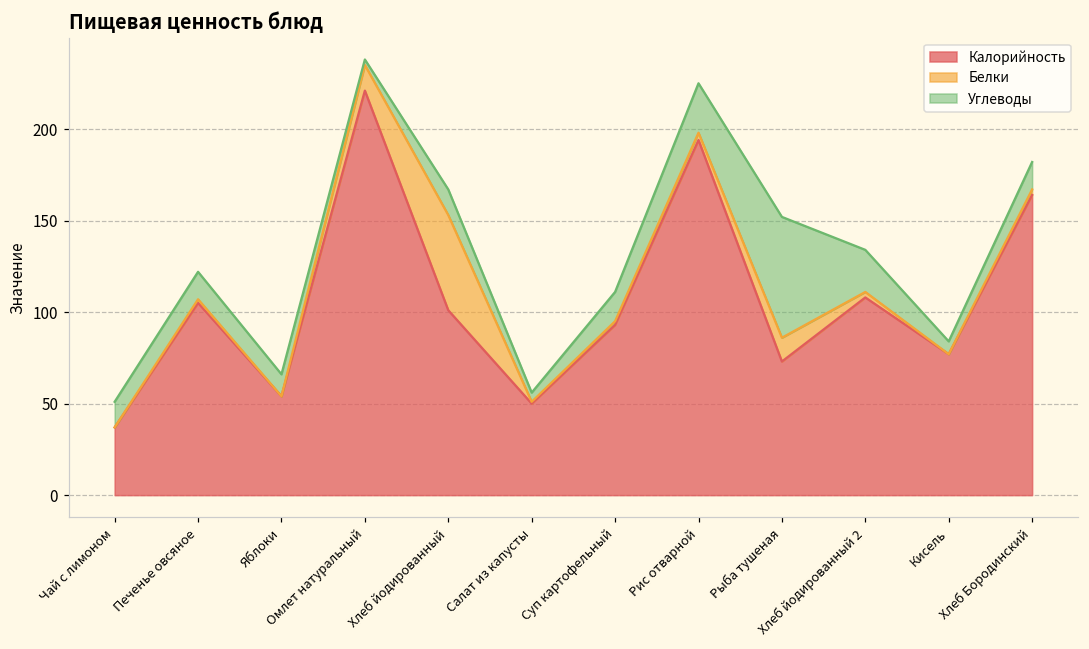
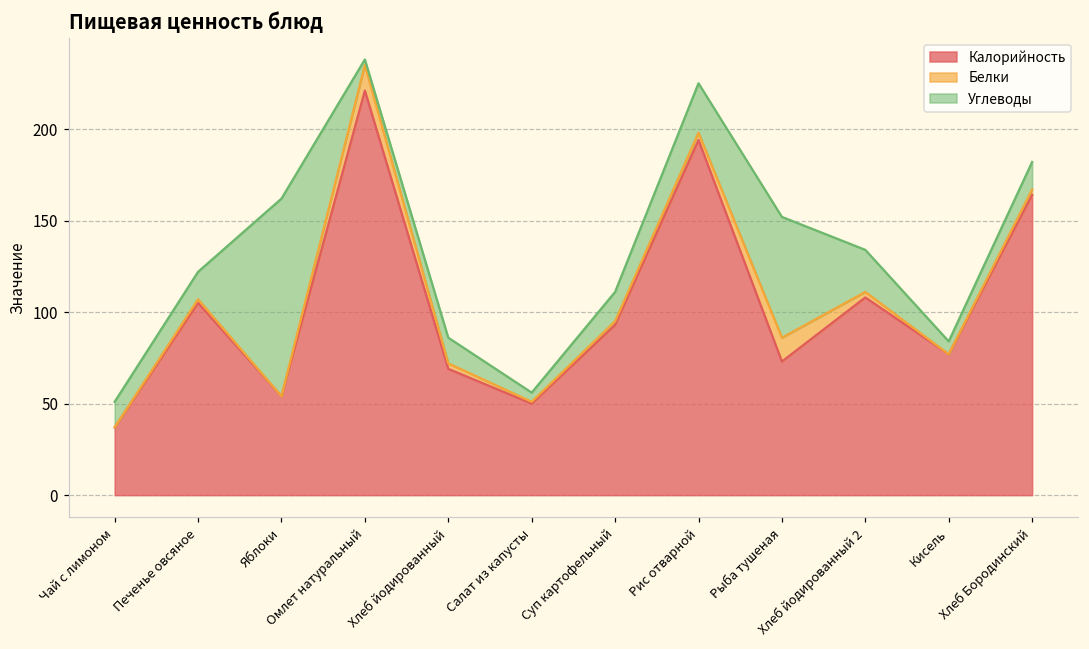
Углеводы, Яблоки: 12 -> 108
Калорийность, Хлеб йодированный: 101 -> 69
Белки, Хлеб йодированный: 52 -> 3
